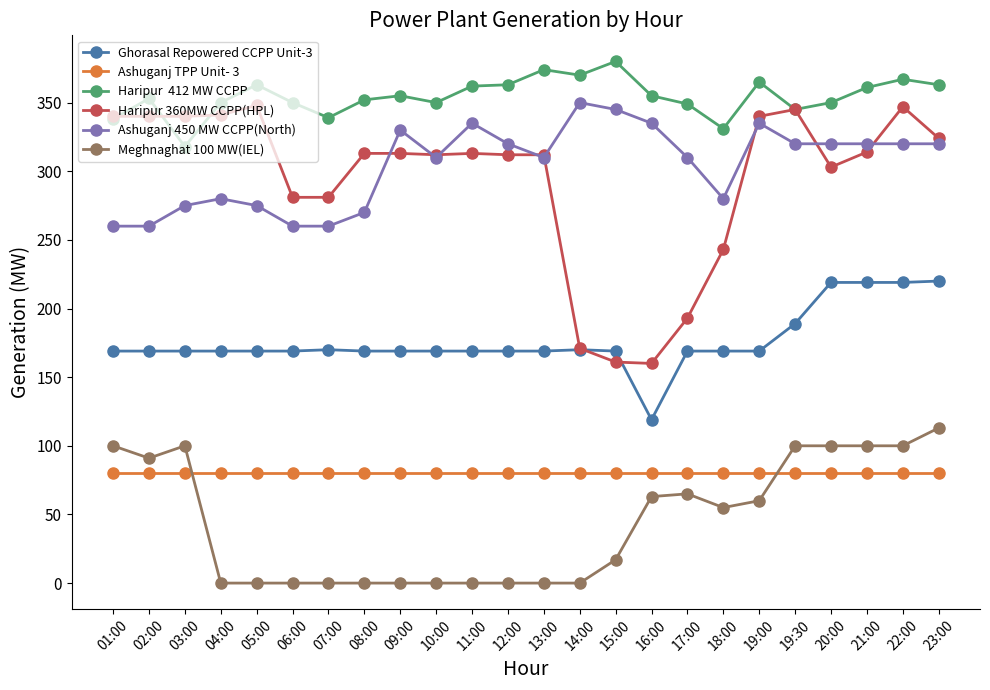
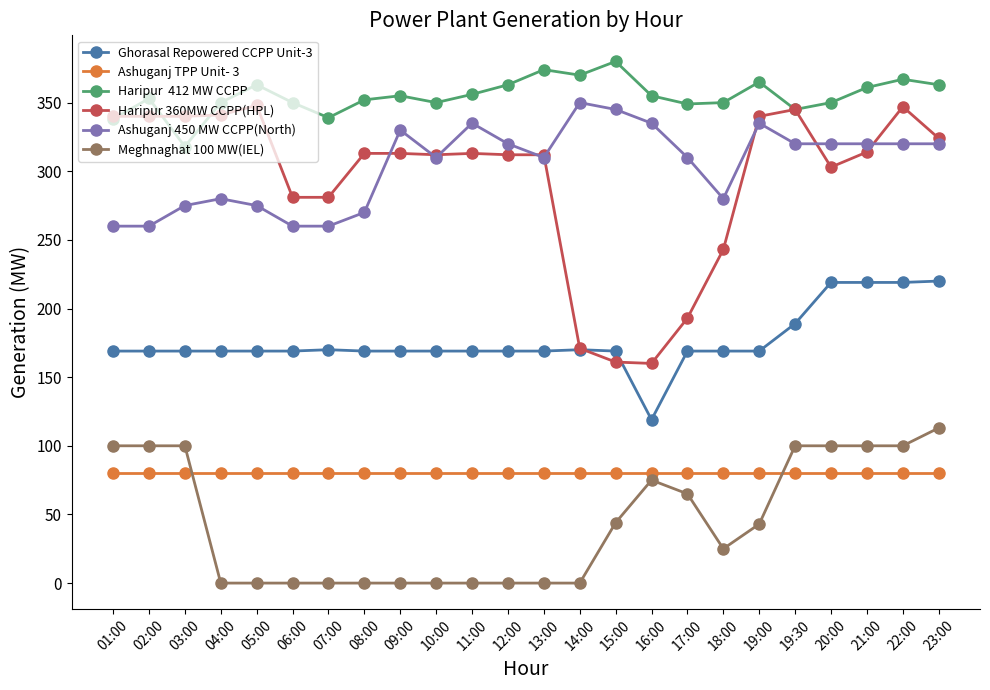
Meghnaghat 100 MW(IEL), 02:00: 91 -> 100
Haripur 412 MW CCPP, 11:00: 362 -> 356
Meghnaghat 100 MW(IEL), 15:00: 17 -> 44
Meghnaghat 100 MW(IEL), 16:00: 63 -> 75
Haripur 412 MW CCPP, 18:00: 331 -> 350
Meghnaghat 100 MW(IEL), 18:00: 55 -> 25
Meghnaghat 100 MW(IEL), 19:00: 60 -> 43
